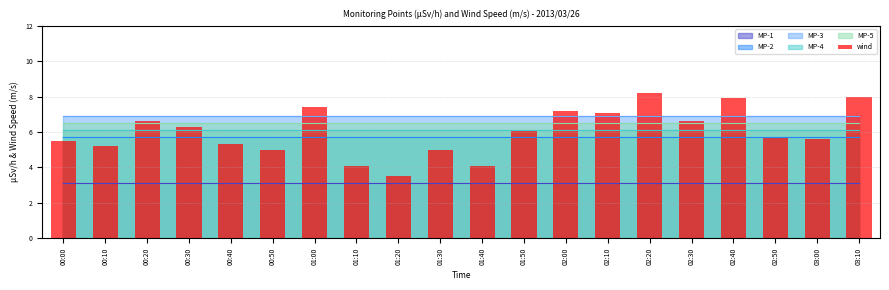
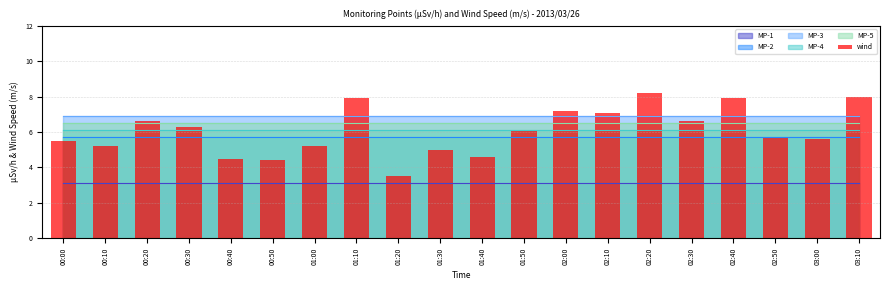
wind, 00:40: 5.3 -> 4.5
wind, 00:50: 5.0 -> 4.4
wind, 01:00: 7.4 -> 5.2
wind, 01:10: 4.1 -> 7.9
wind, 01:40: 4.1 -> 4.6
